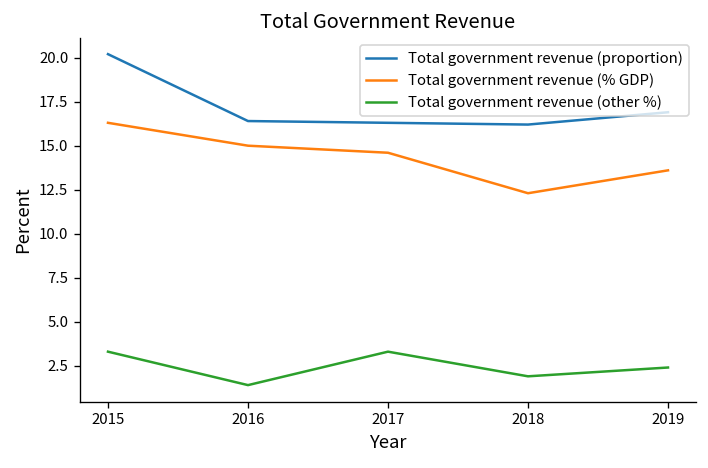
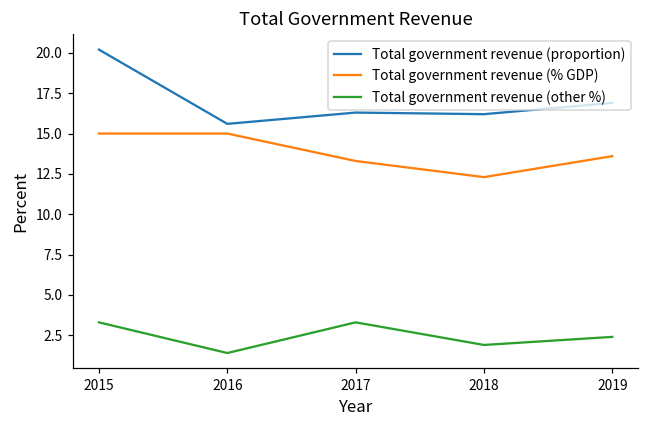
Total government revenue (% GDP), 2015: 16.3 -> 15.0
Total government revenue (proportion), 2016: 16.4 -> 15.6
Total government revenue (% GDP), 2017: 14.6 -> 13.3
